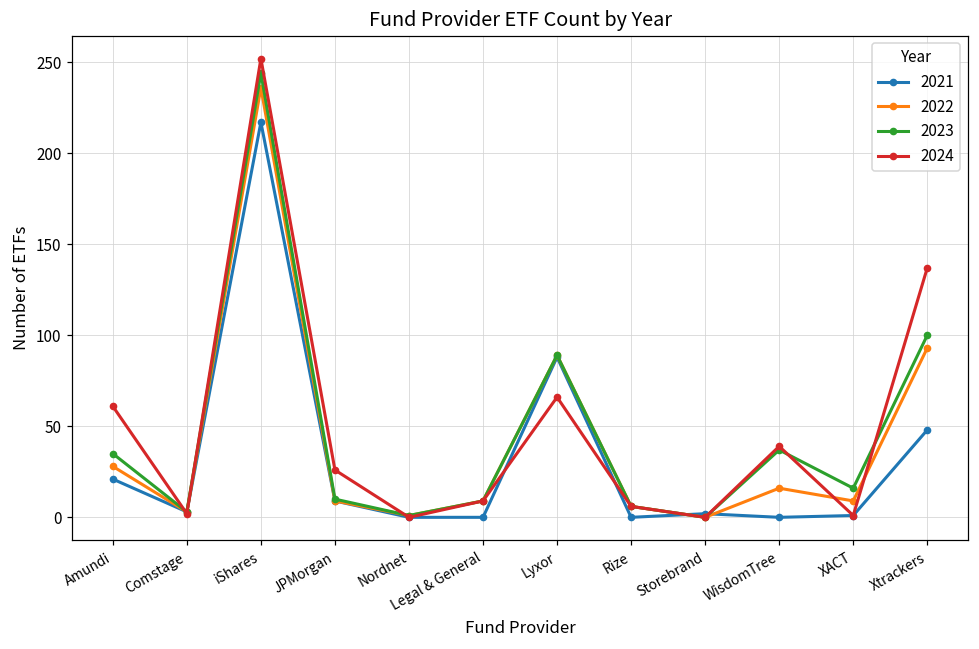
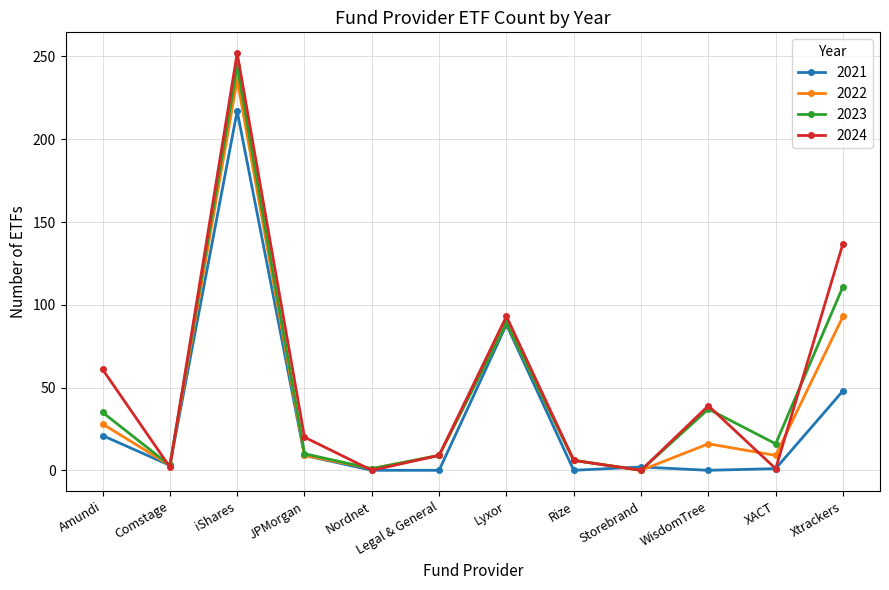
2024, JPMorgan: 26 -> 20
2024, Lyxor: 66 -> 93
2023, Xtrackers: 100 -> 111
